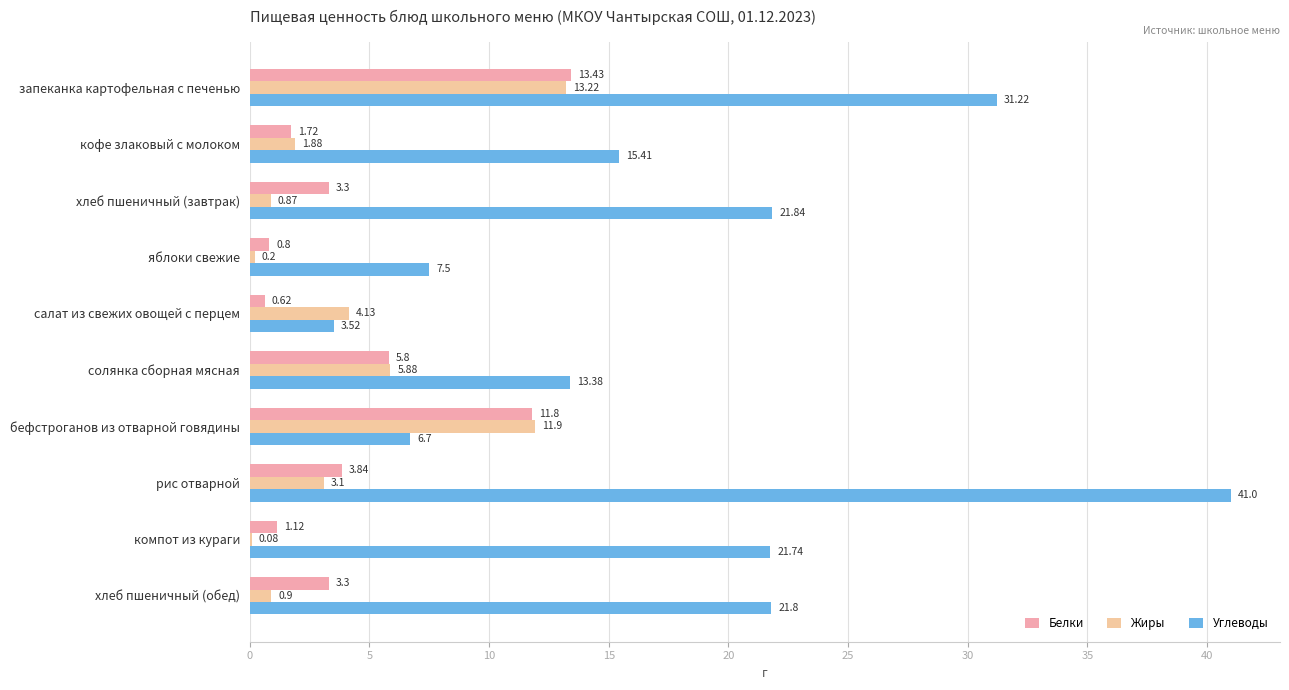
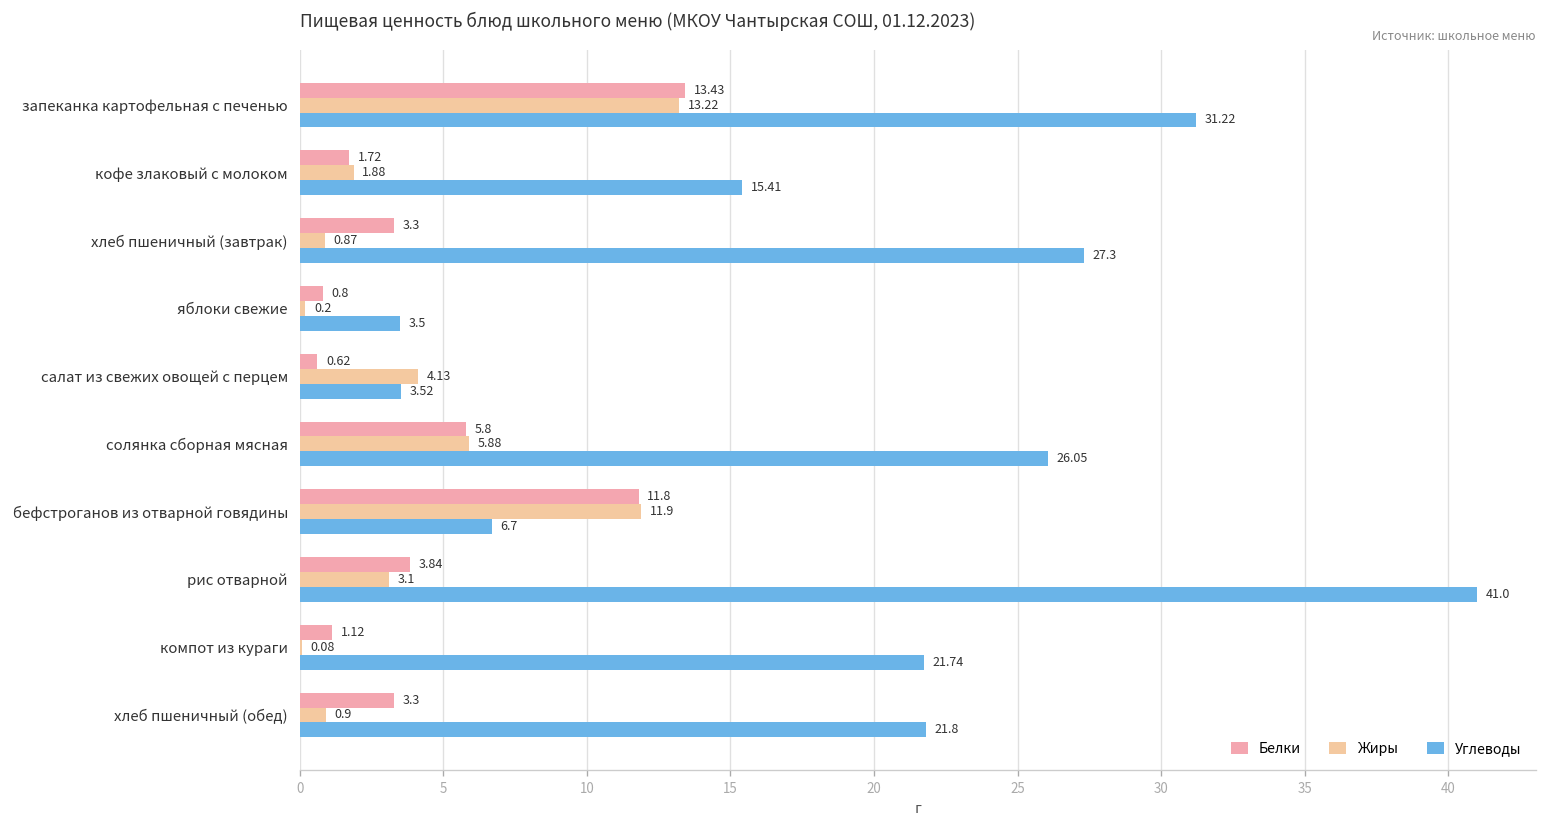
Углеводы, хлеб пшеничный (завтрак): 21.84 -> 27.3
Углеводы, яблоки свежие: 7.5 -> 3.5
Углеводы, солянка сборная мясная: 13.38 -> 26.05
